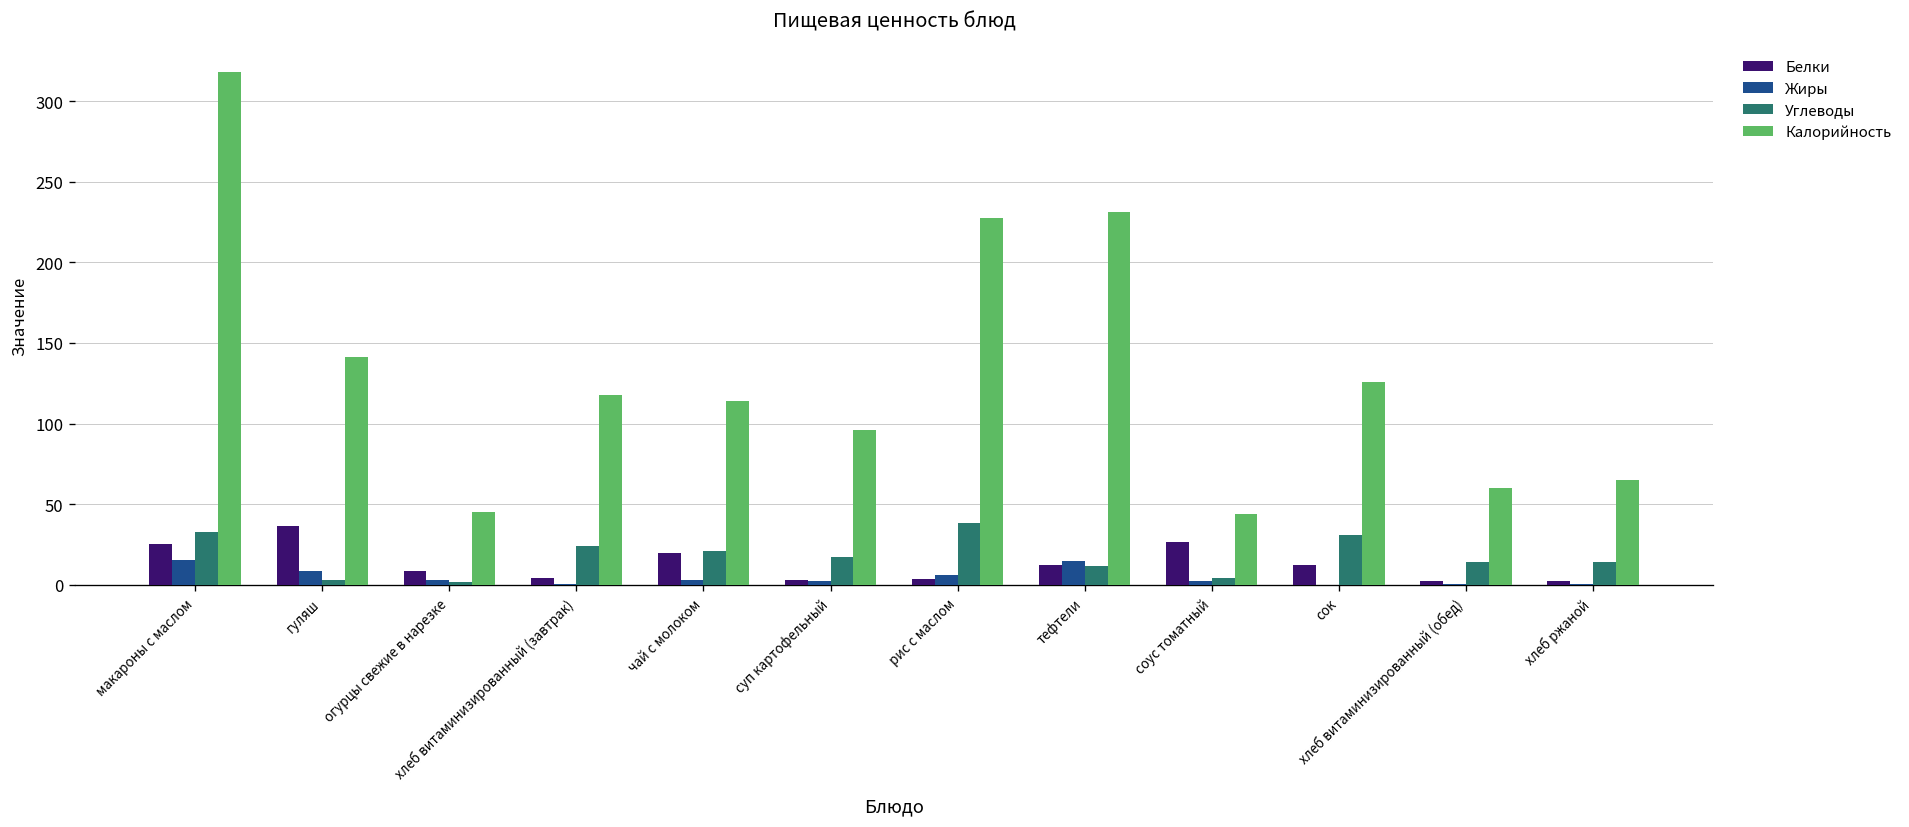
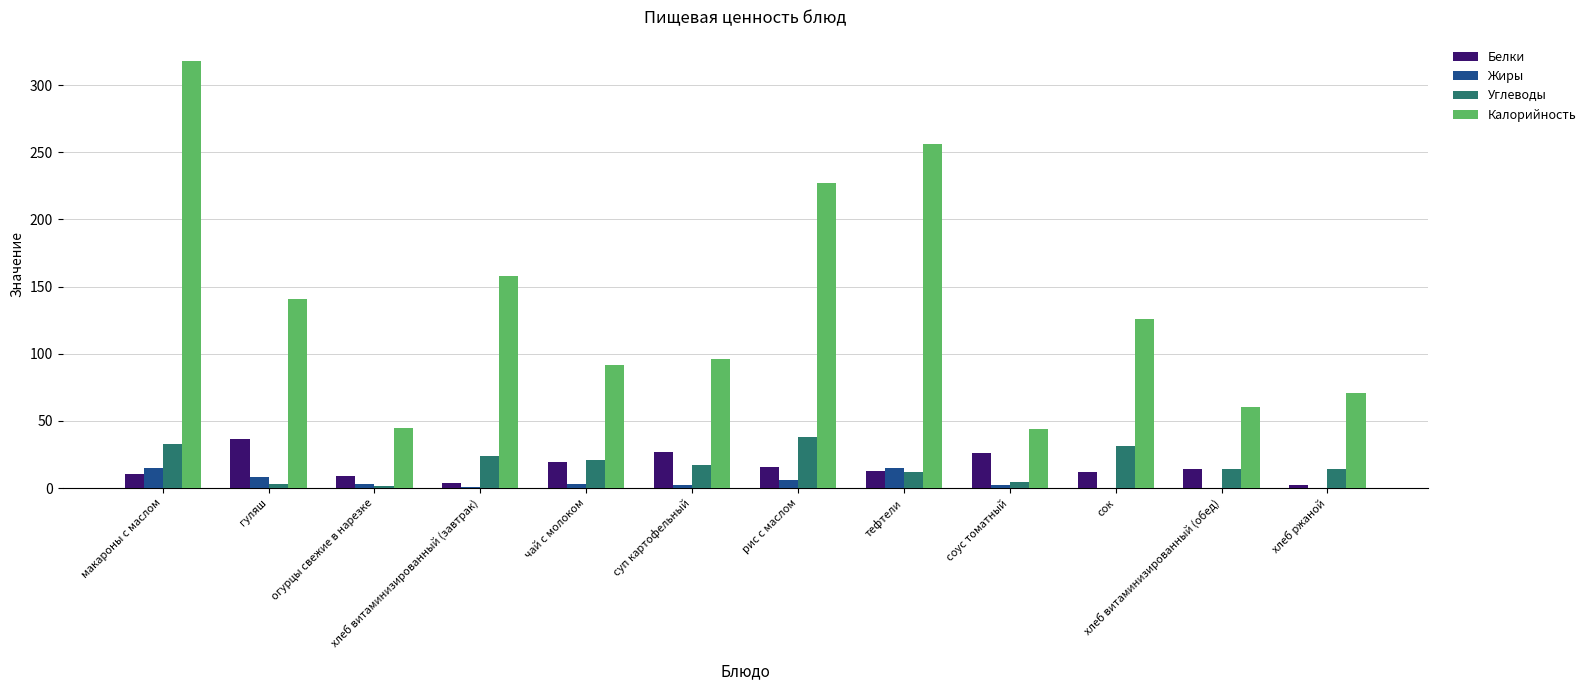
Белки, макароны с маслом: 25 -> 10
Калорийность, хлеб витаминизированный (завтрак): 118 -> 158
Калорийность, чай с молоком: 114 -> 92
Белки, суп картофельный: 3 -> 27
Белки, рис с маслом: 4 -> 16
Калорийность, тефтели: 231 -> 256
Белки, хлеб витаминизированный (обед): 2 -> 15
Калорийность, хлеб ржаной: 65 -> 71
